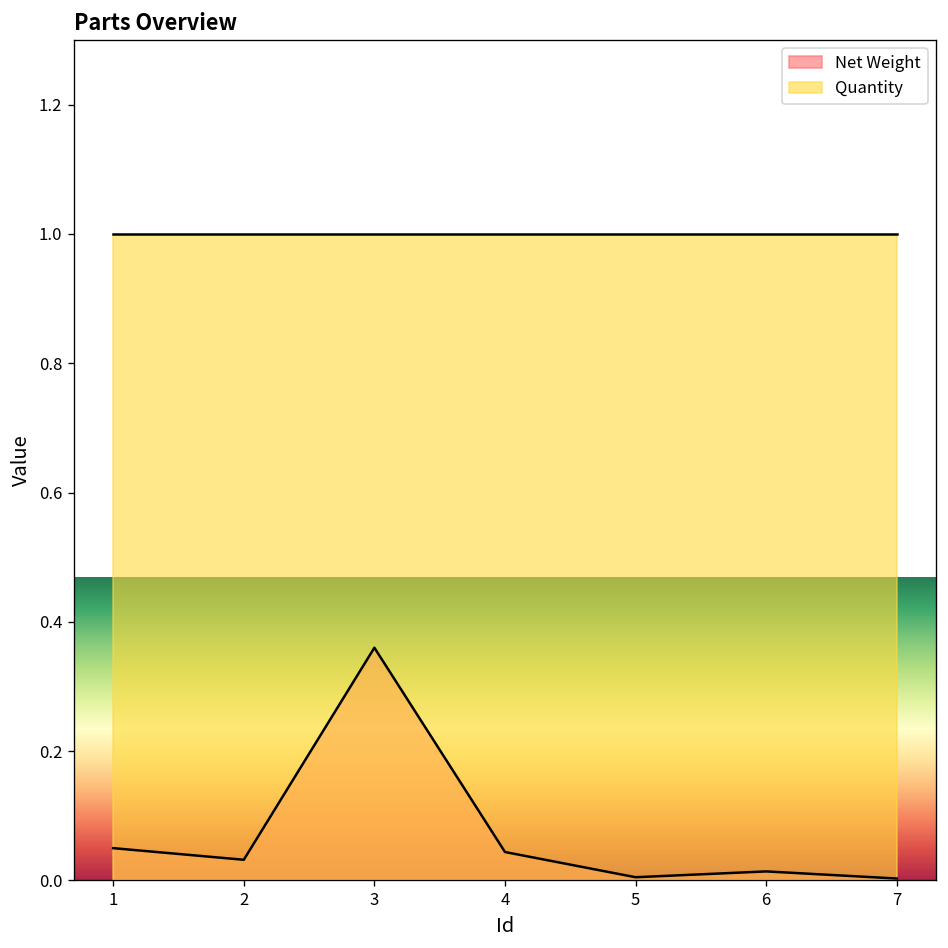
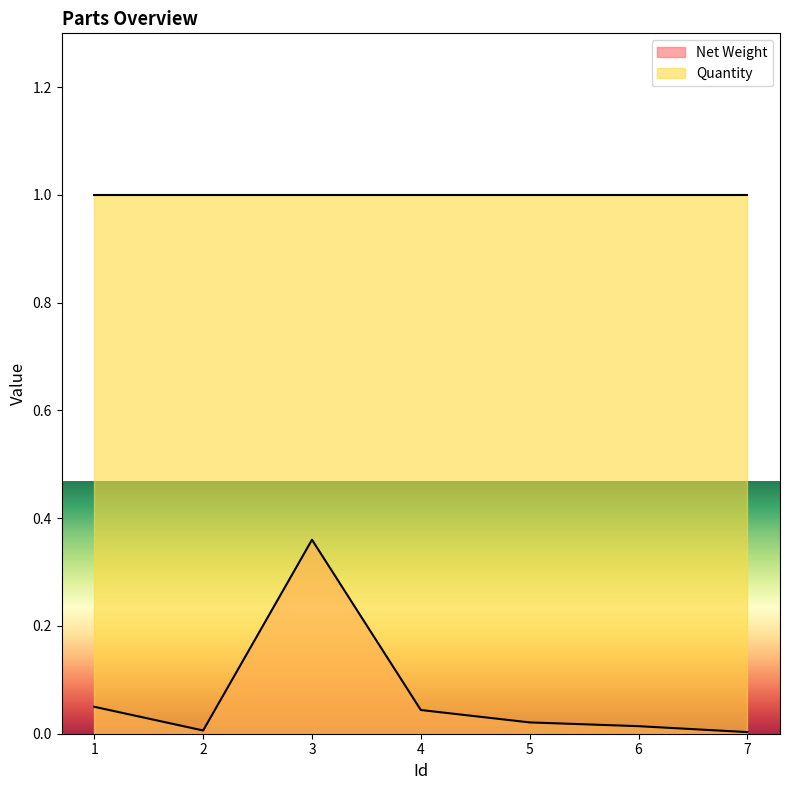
Net Weight, 2: 0.03 -> 0.01
Net Weight, 5: 0.01 -> 0.02
